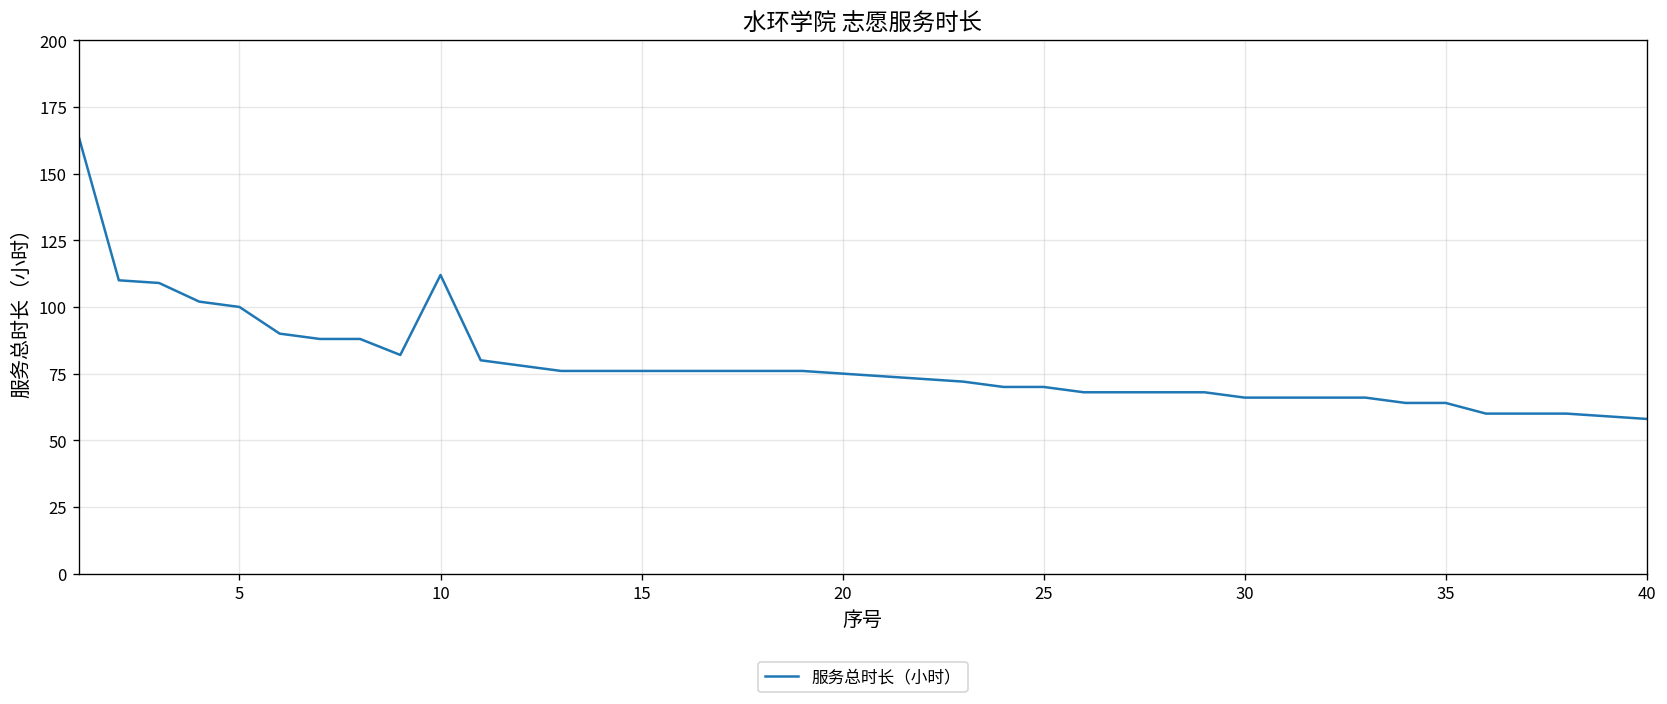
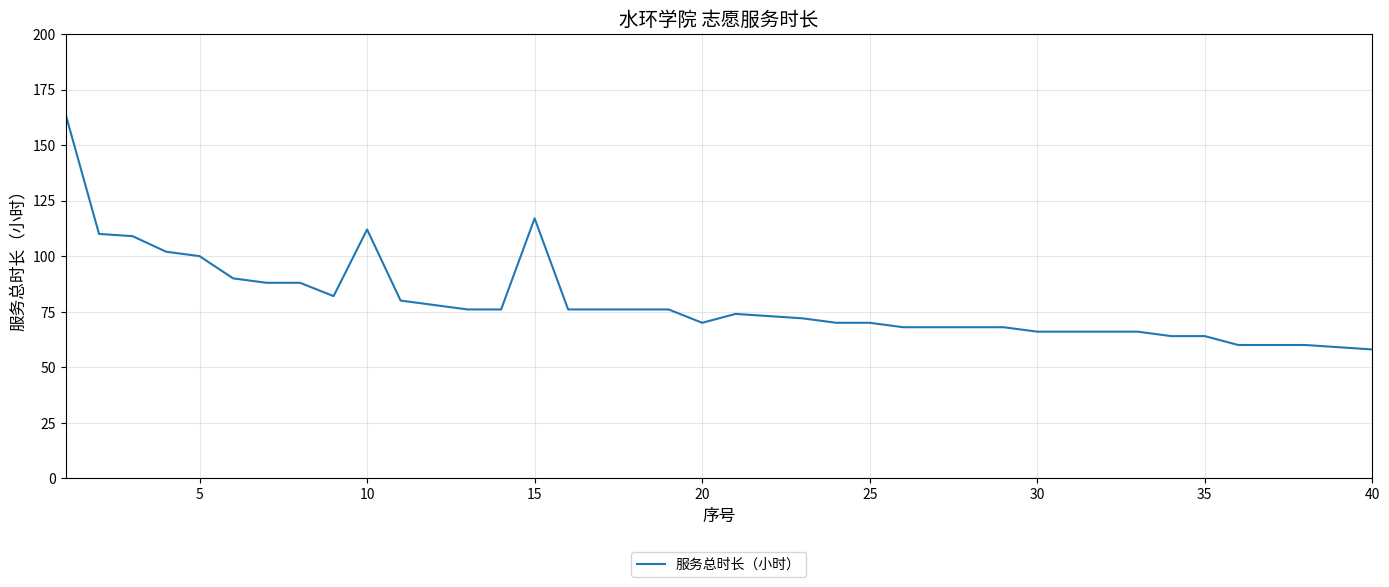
15: 76 -> 117
20: 75 -> 70
